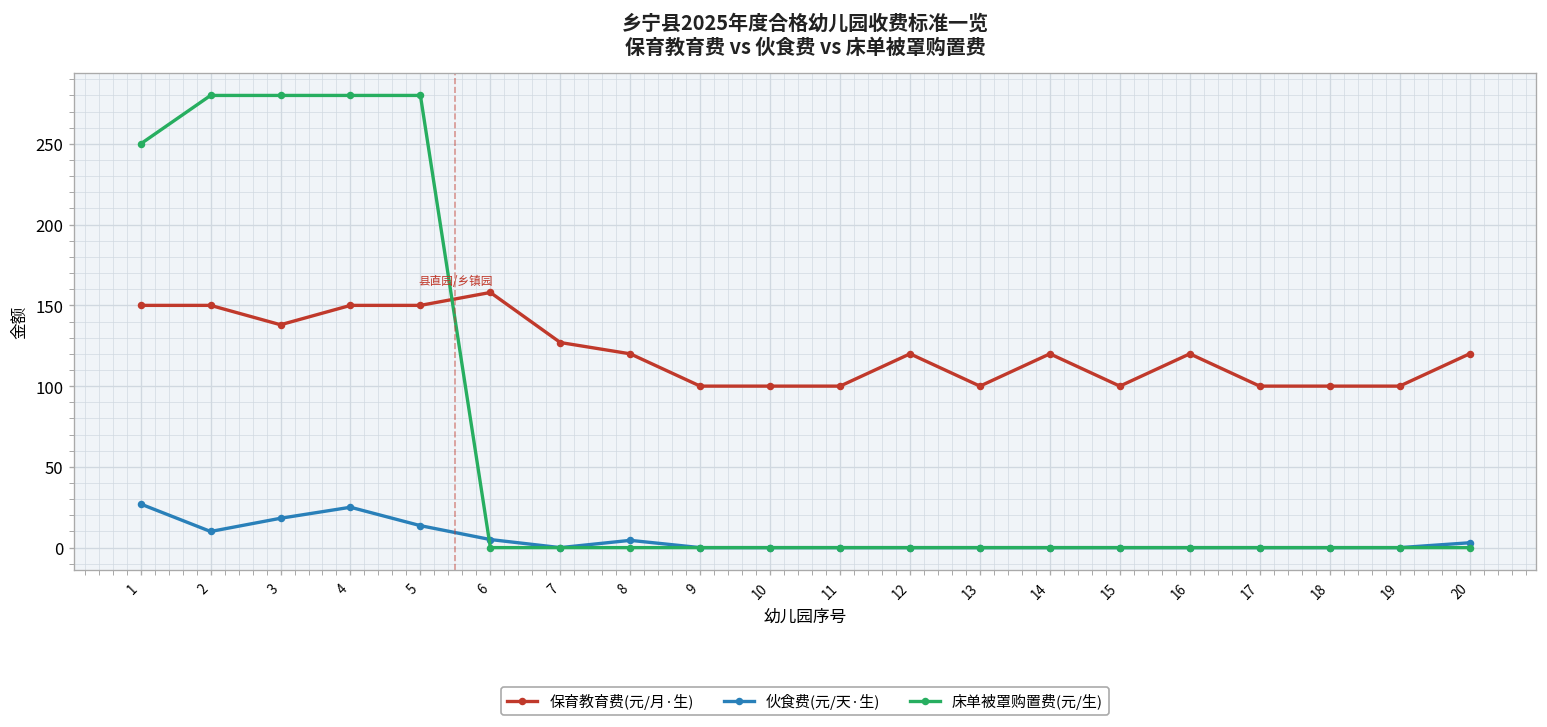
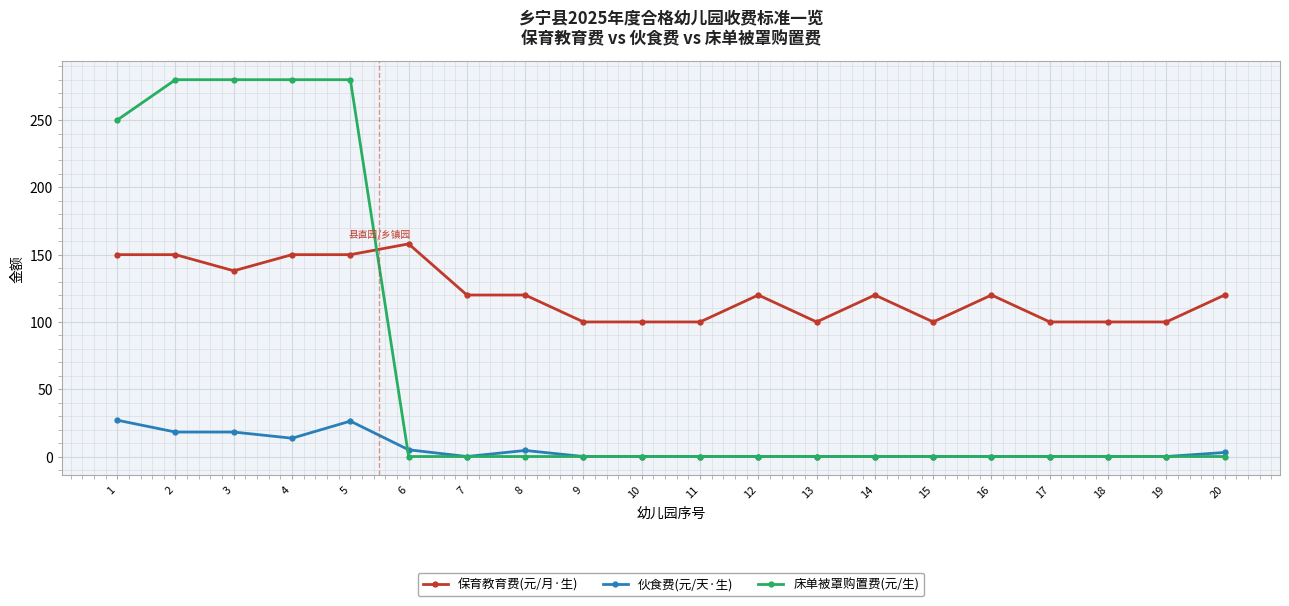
伙食费(元/天·生), 2: 10 -> 18
伙食费(元/天·生), 4: 25 -> 14
伙食费(元/天·生), 5: 14 -> 26
保育教育费(元/月·生), 7: 127 -> 120
